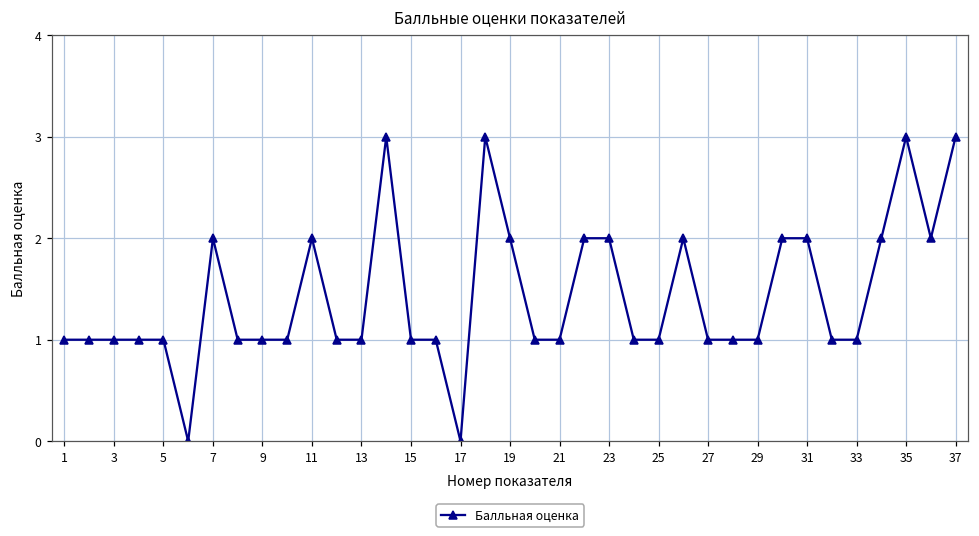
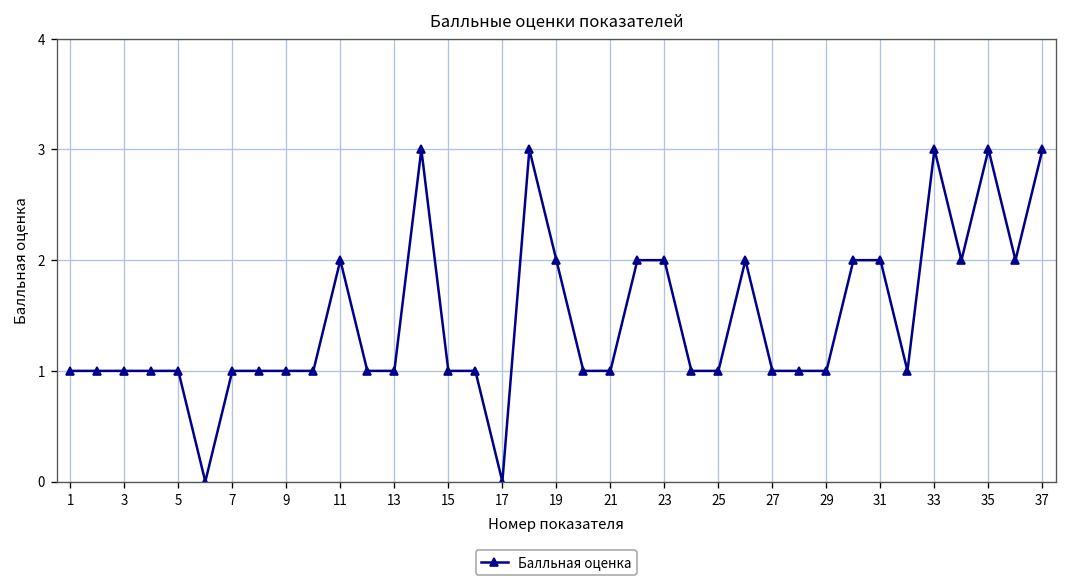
7: 2 -> 1
33: 1 -> 3
